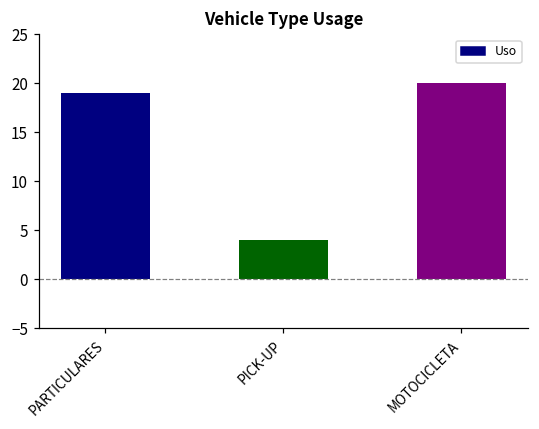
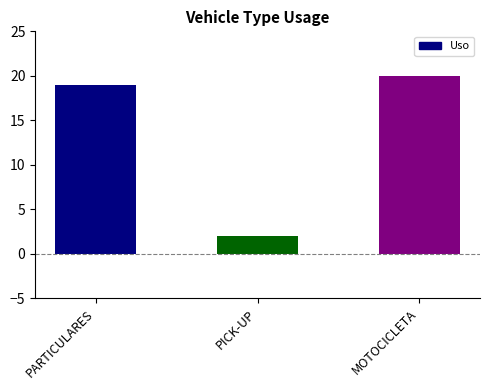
PICK-UP: 4 -> 2
